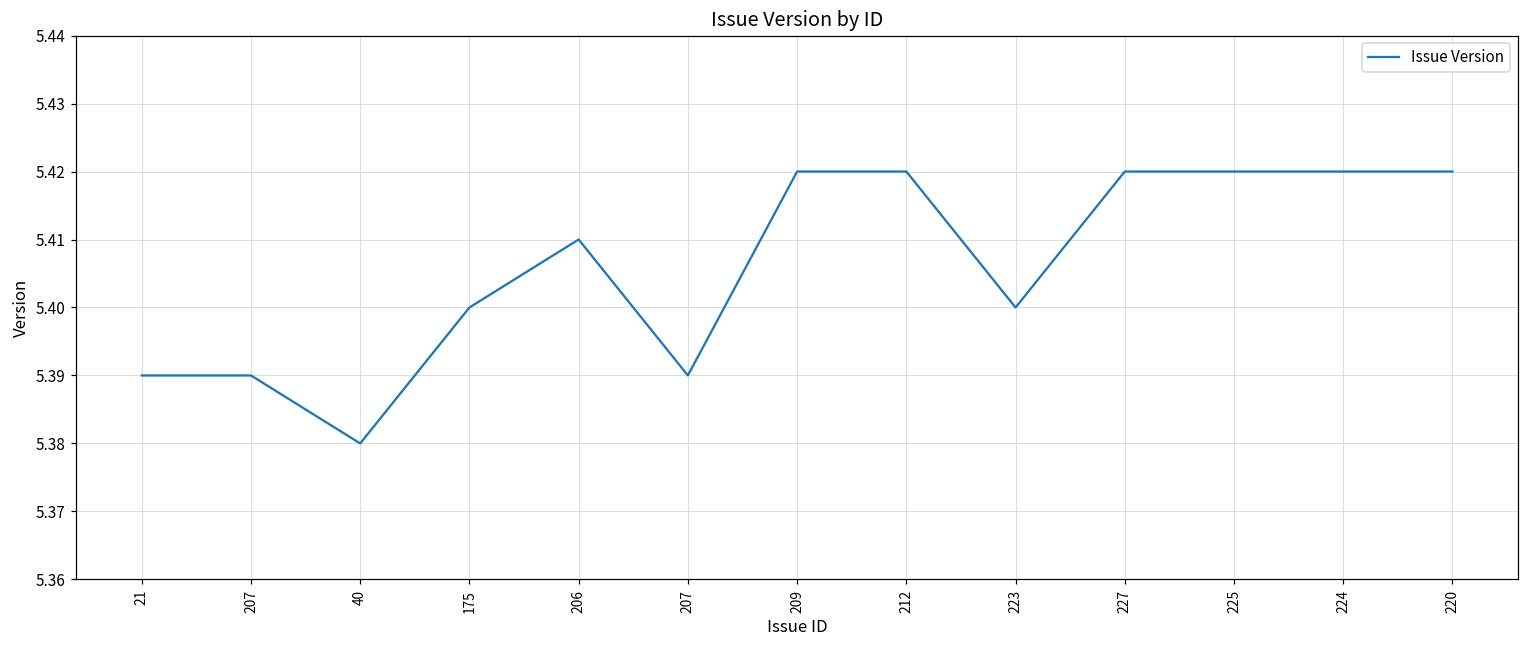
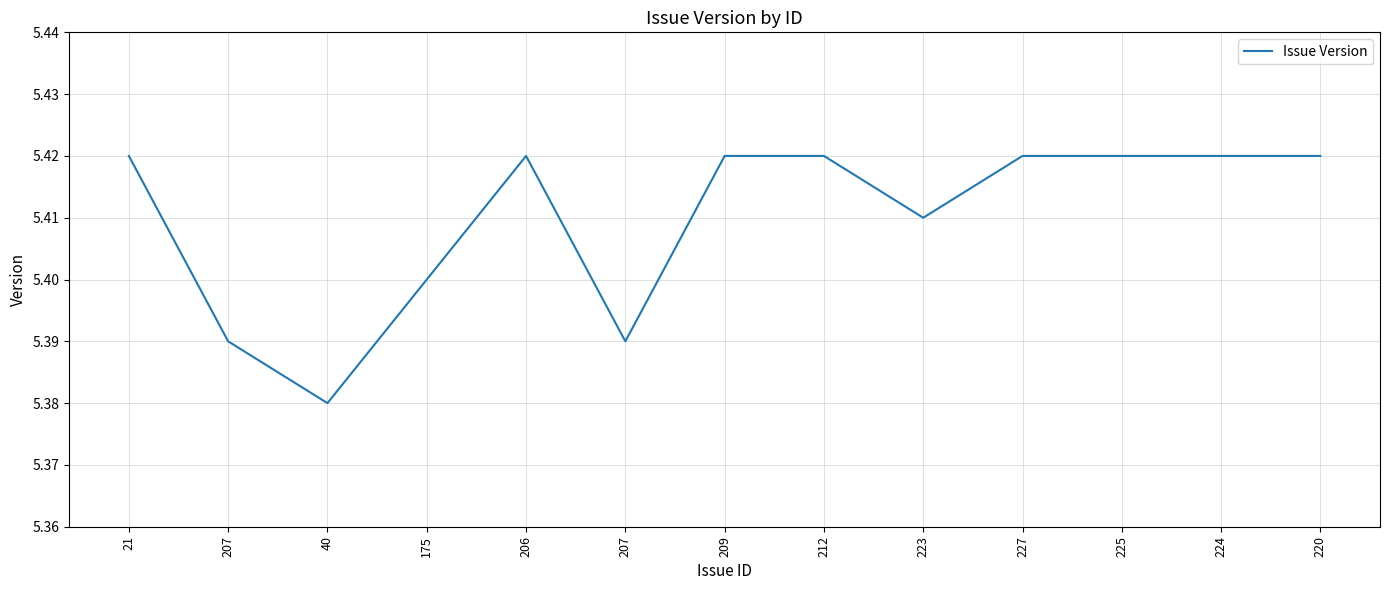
21: 5.39 -> 5.42
206: 5.41 -> 5.42
223: 5.40 -> 5.41
